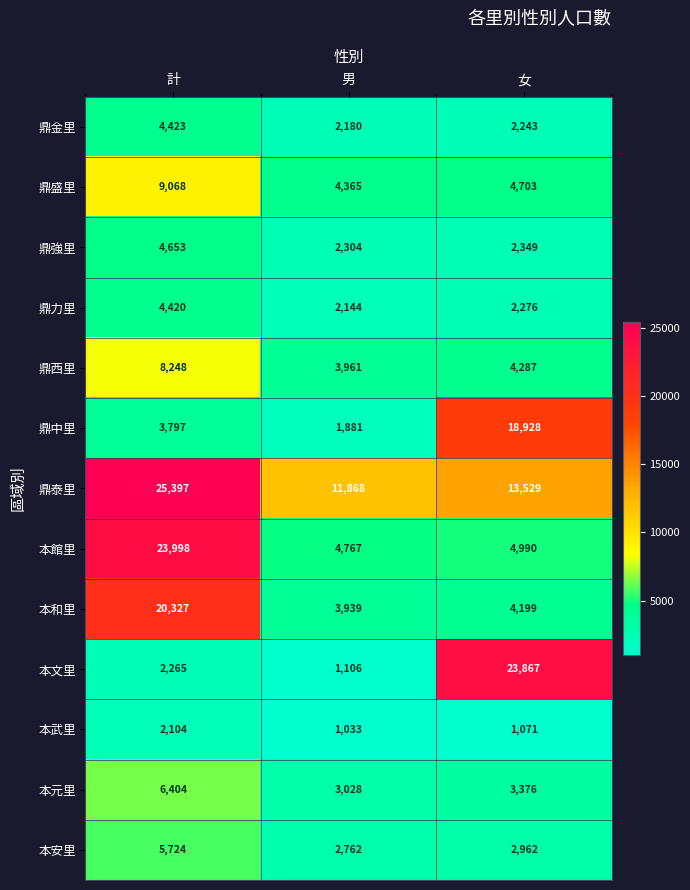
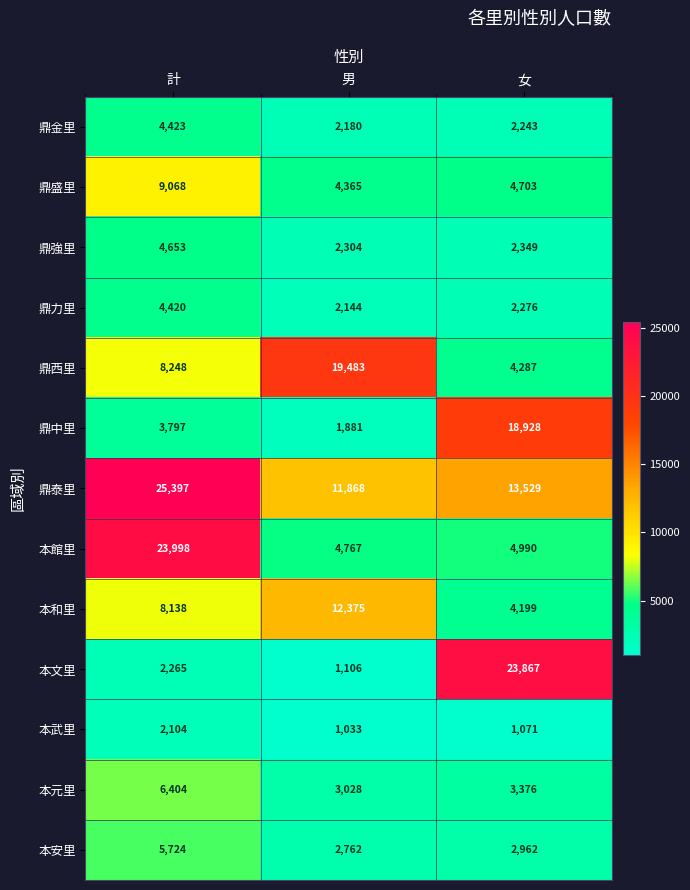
鼎西里, 男: 3,961 -> 19,483
本和里, 計: 20,327 -> 8,138
本和里, 男: 3,939 -> 12,375
